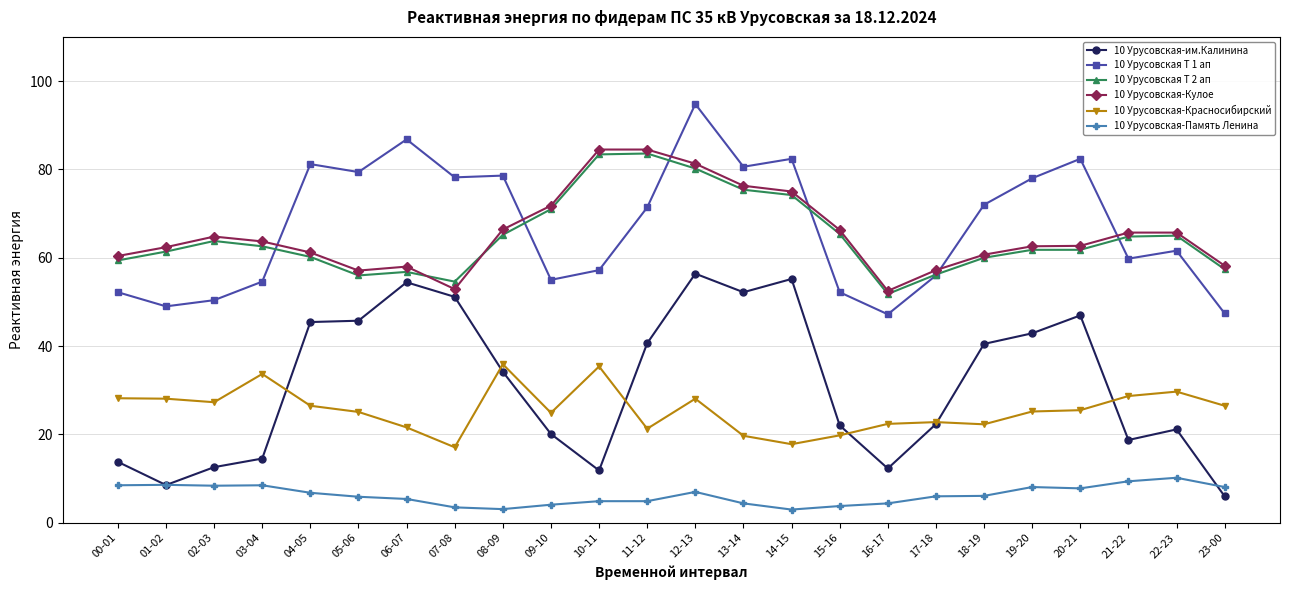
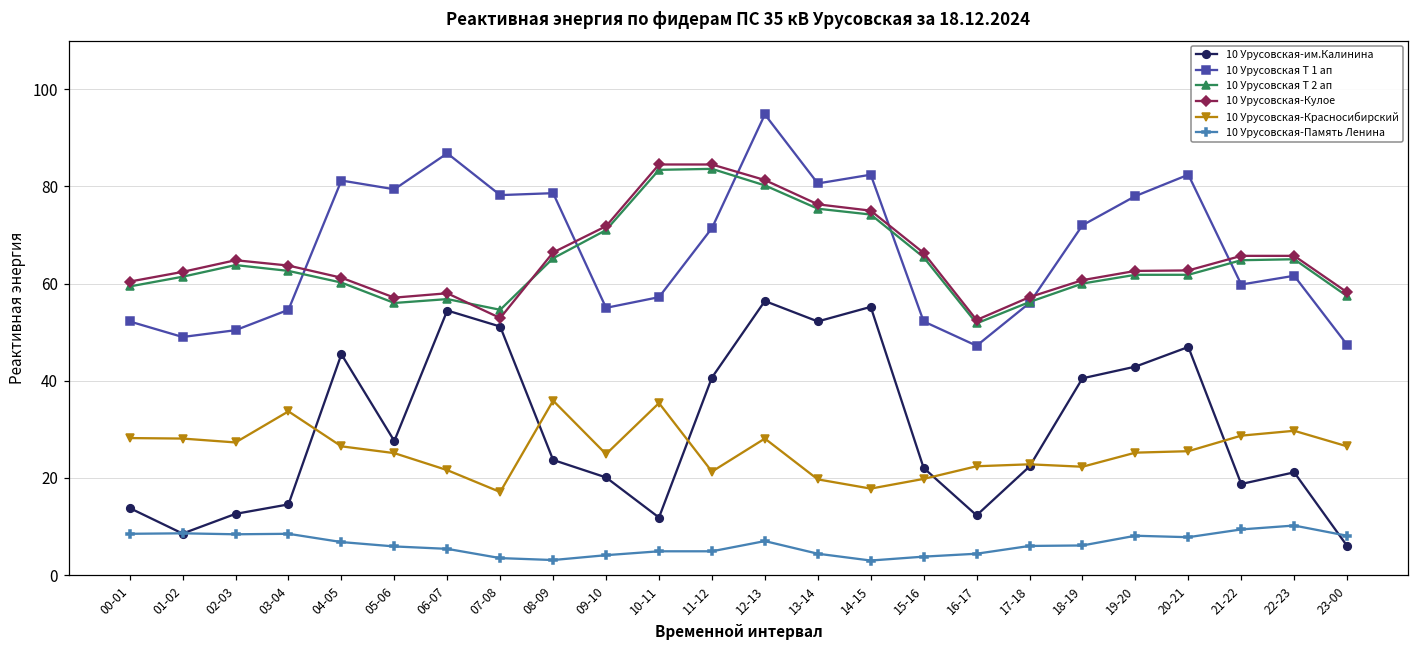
10 Урусовская-им.Калинина, 05-06: 46 -> 28
10 Урусовская-им.Калинина, 08-09: 34 -> 24
